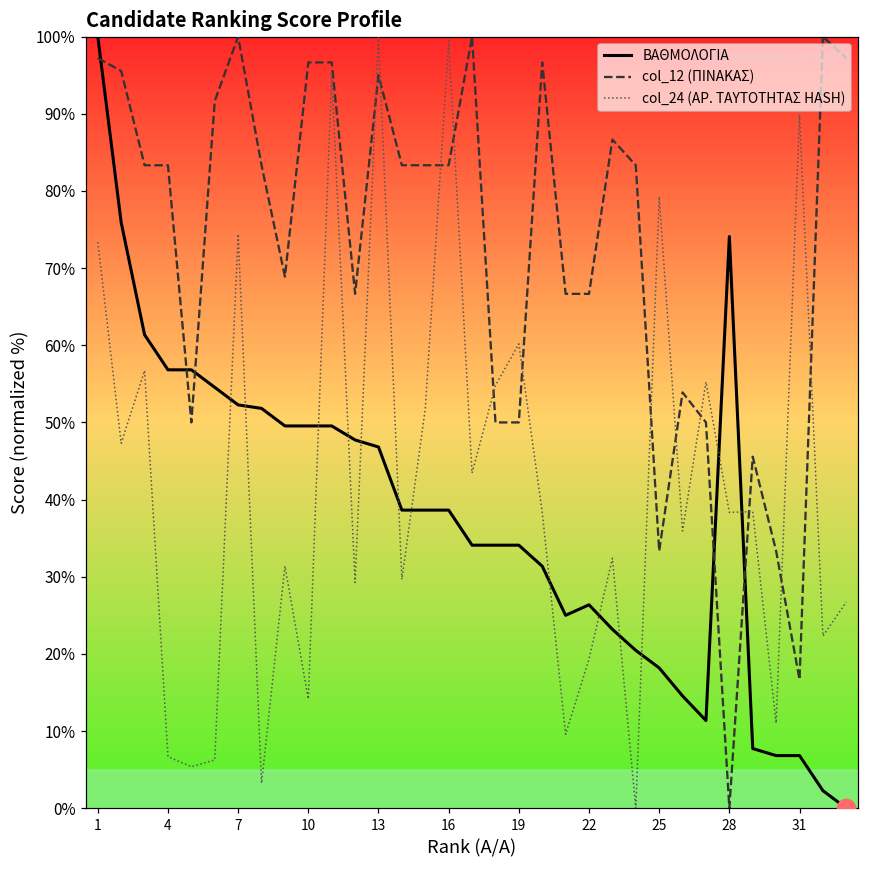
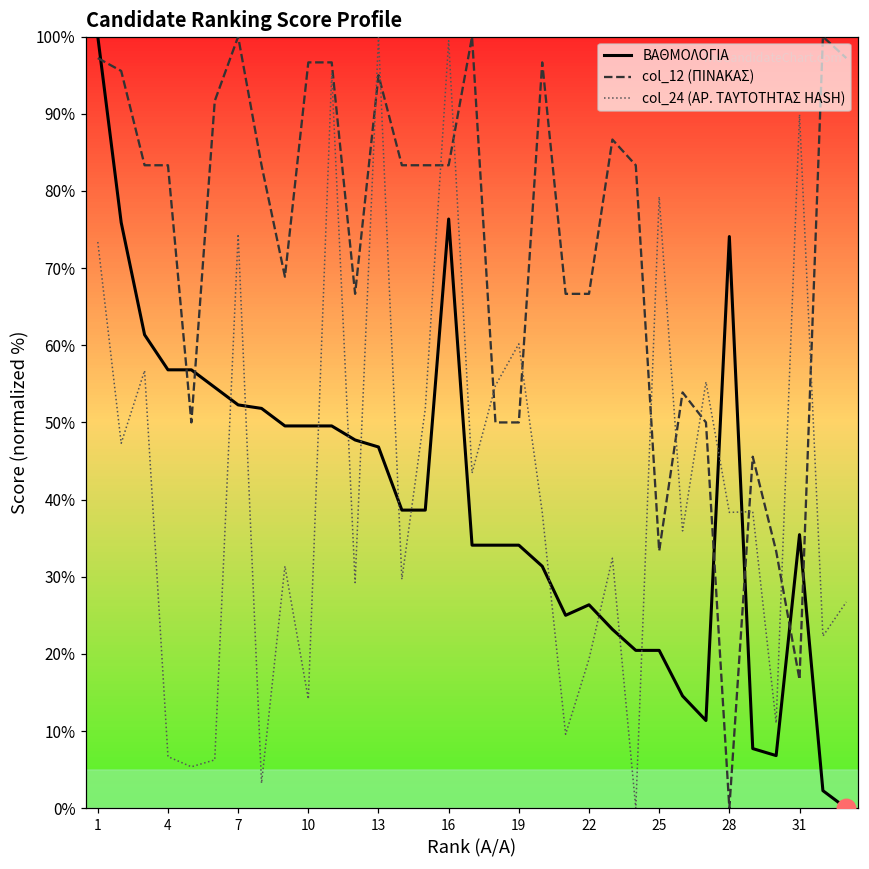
ΒΑΘΜΟΛΟΓΙΑ, 16: 39% -> 76%
ΒΑΘΜΟΛΟΓΙΑ, 25: 18% -> 20%
ΒΑΘΜΟΛΟΓΙΑ, 31: 7% -> 35%
